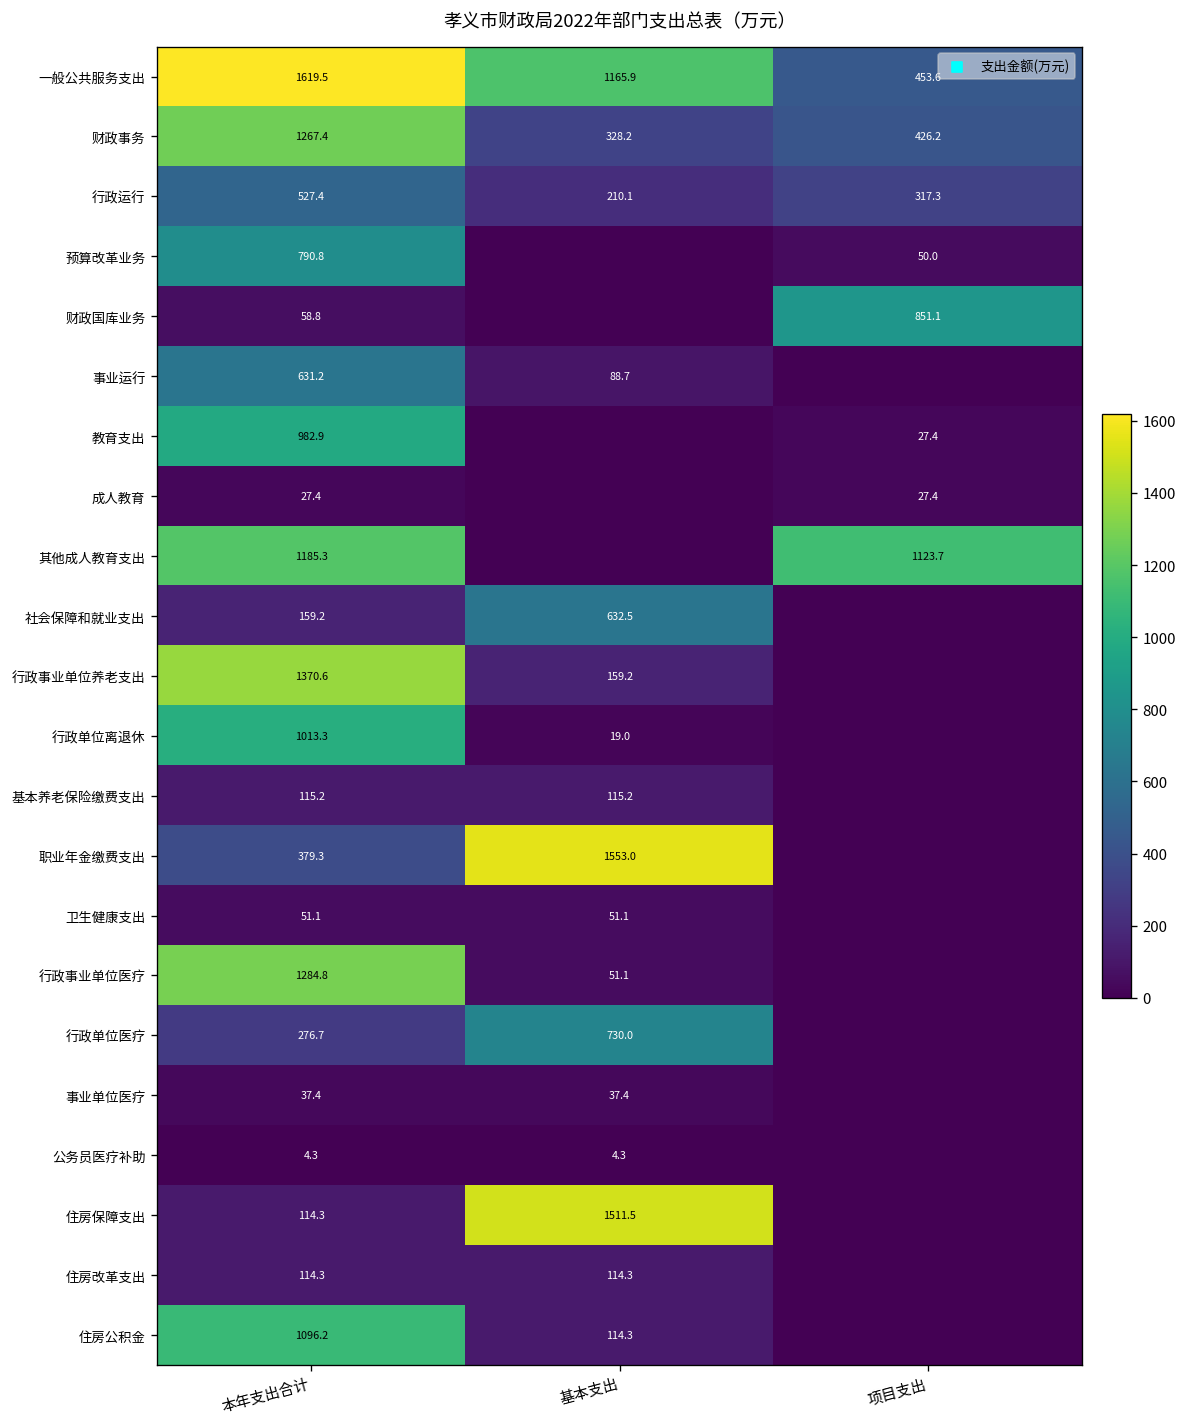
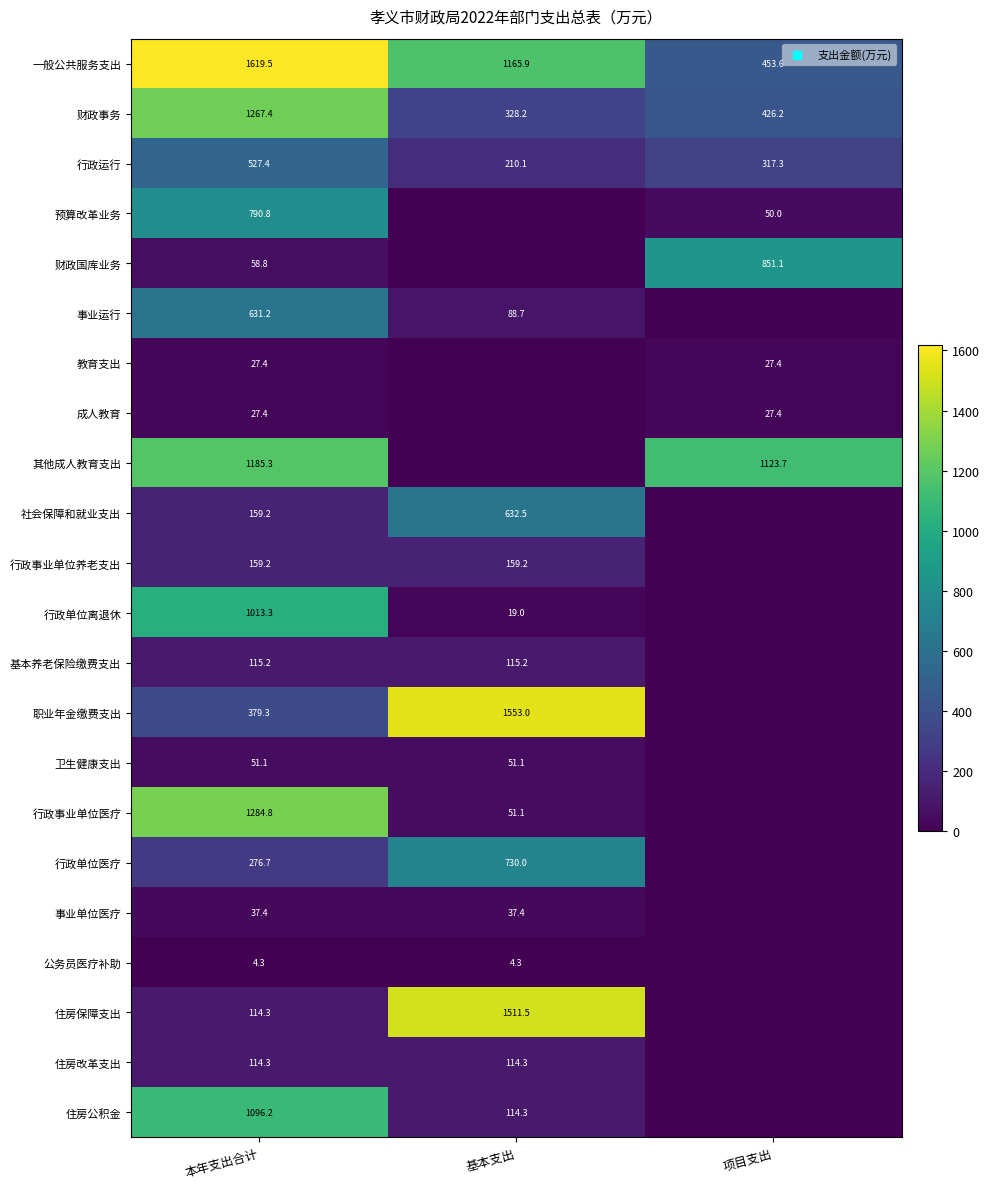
教育支出, 本年支出合计: 982.9 -> 27.4
行政事业单位养老支出, 本年支出合计: 1370.6 -> 159.2
